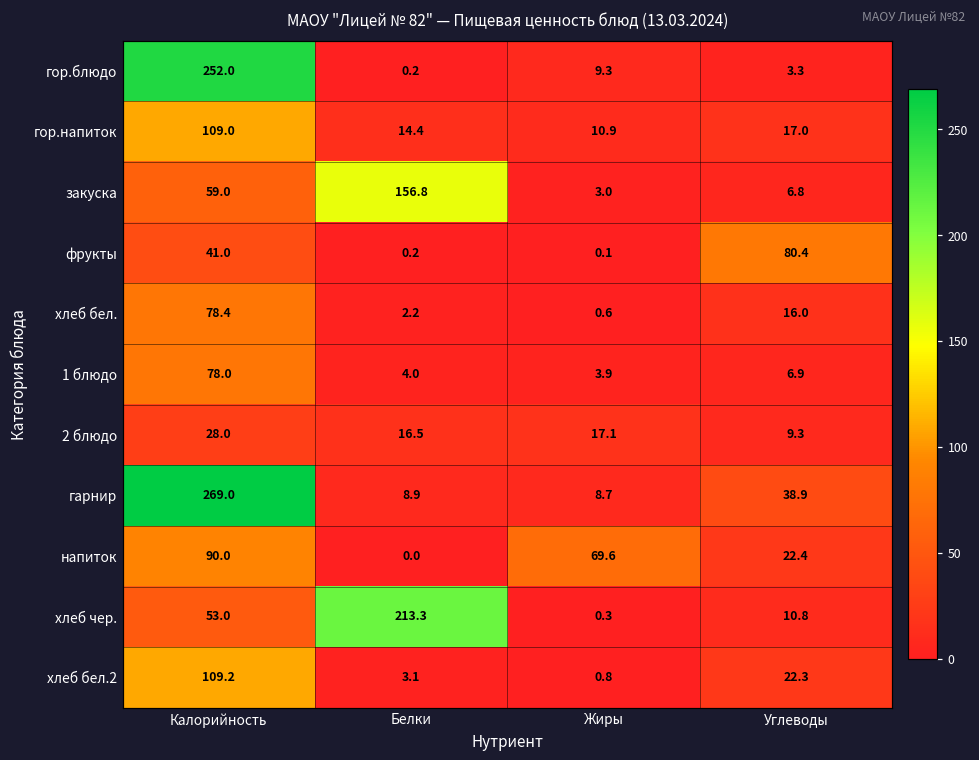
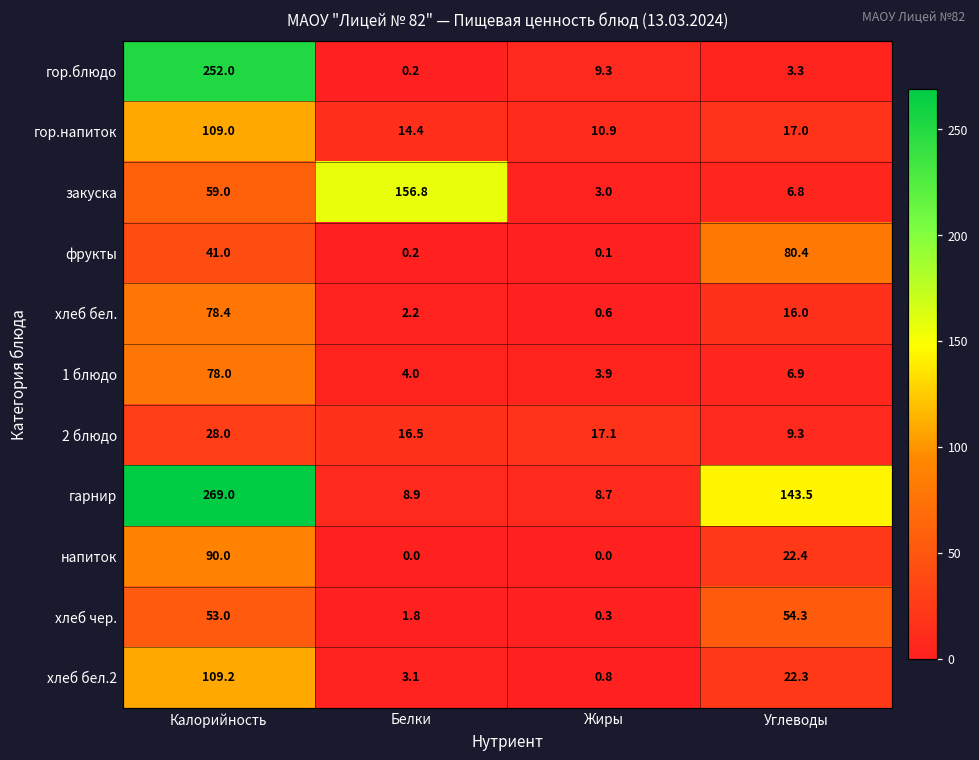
гарнир, Углеводы: 38.9 -> 143.5
напиток, Жиры: 69.6 -> 0.0
хлеб чер., Белки: 213.3 -> 1.8
хлеб чер., Углеводы: 10.8 -> 54.3
